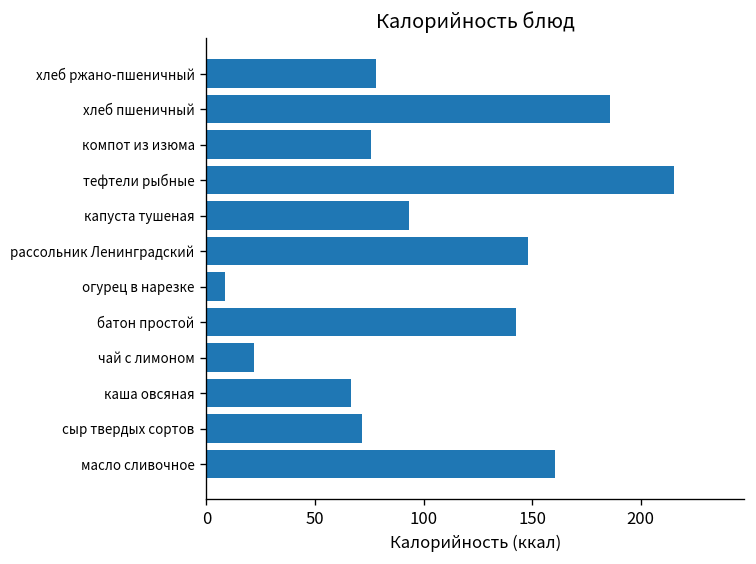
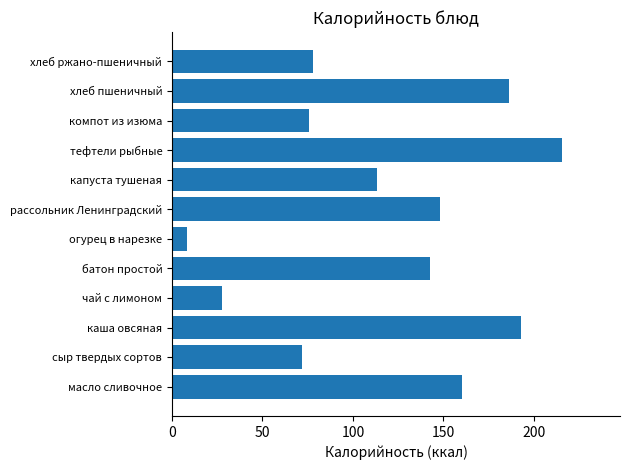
капуста тушеная: 93 -> 114
чай с лимоном: 22 -> 28
каша овсяная: 67 -> 193
